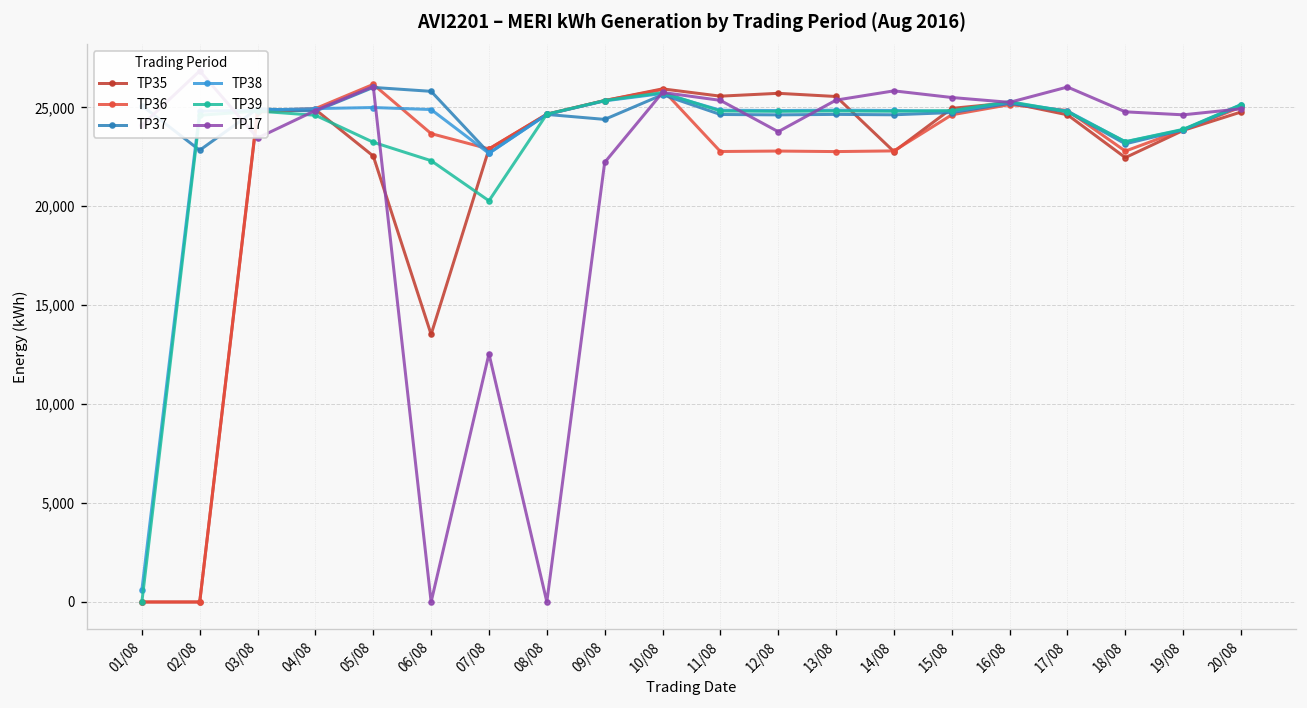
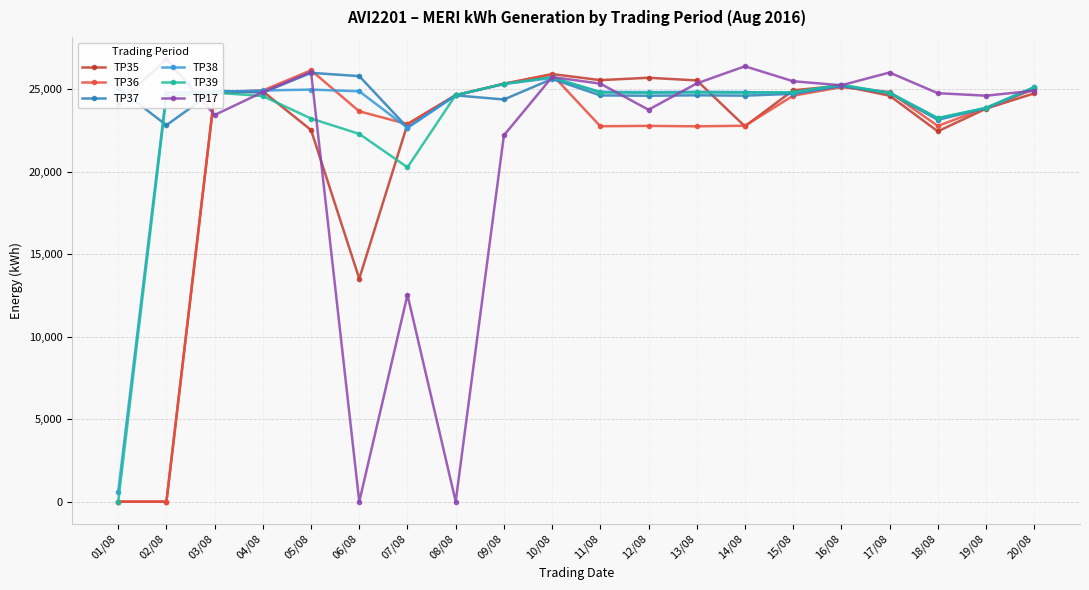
TP17, 14/08: 25,800 -> 26,400
